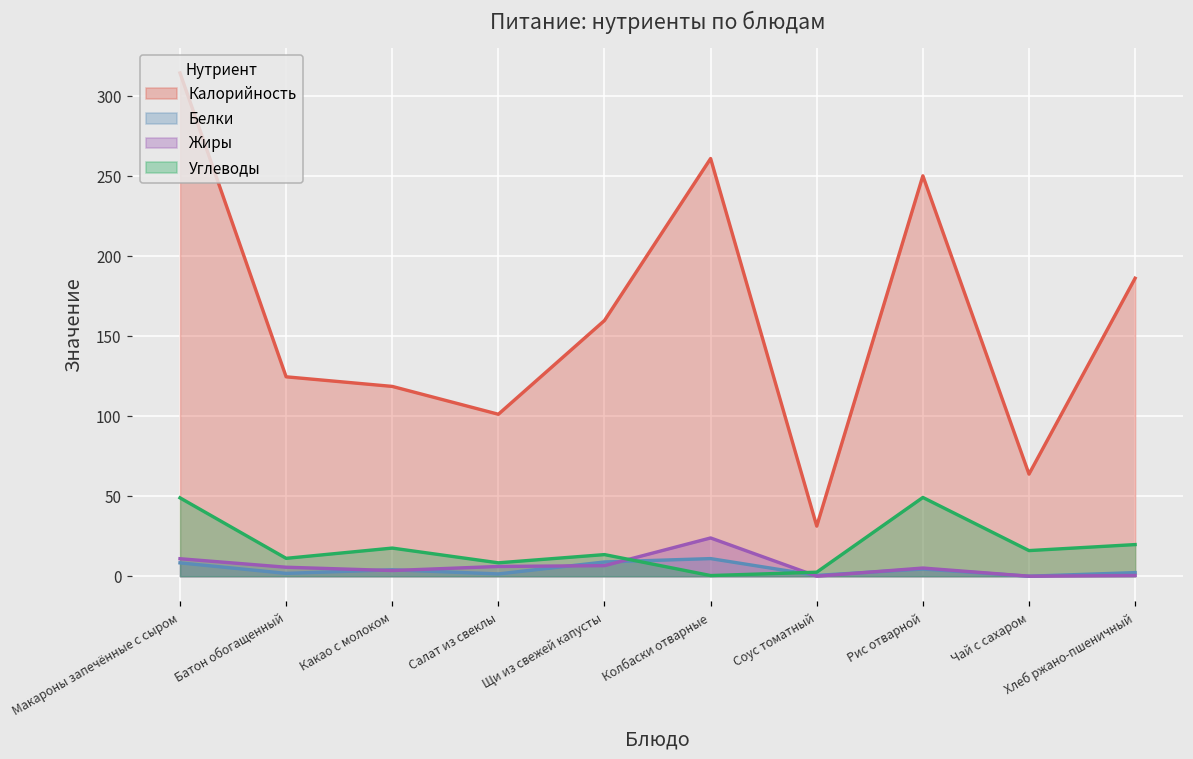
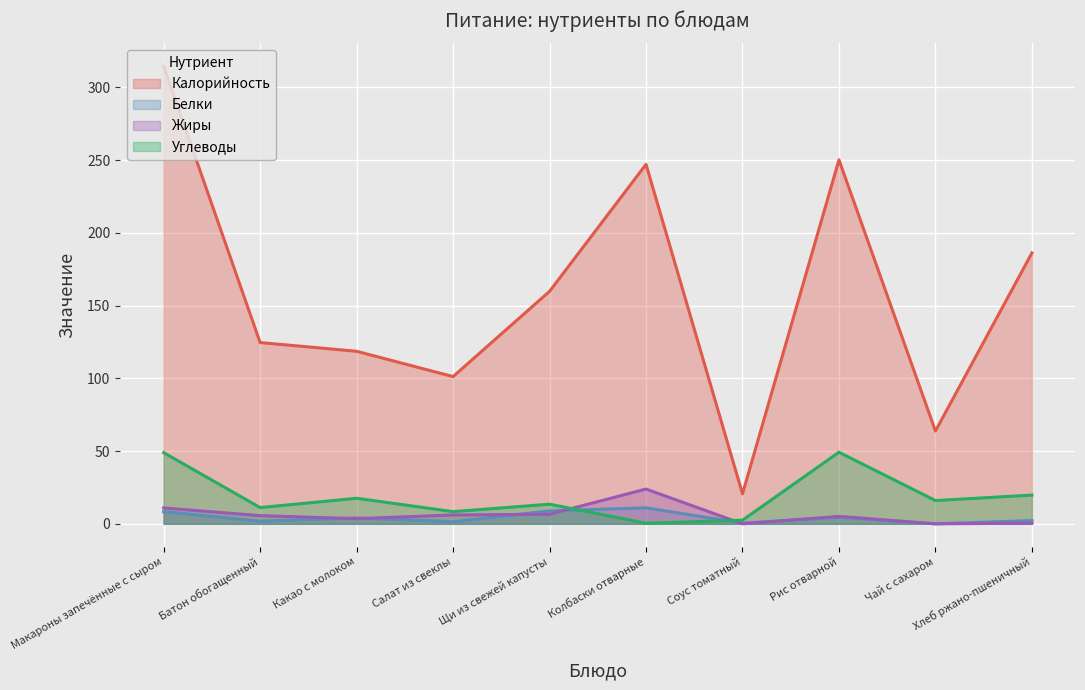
Калорийность, Колбаски отварные: 261 -> 247
Калорийность, Соус томатный: 31 -> 21
